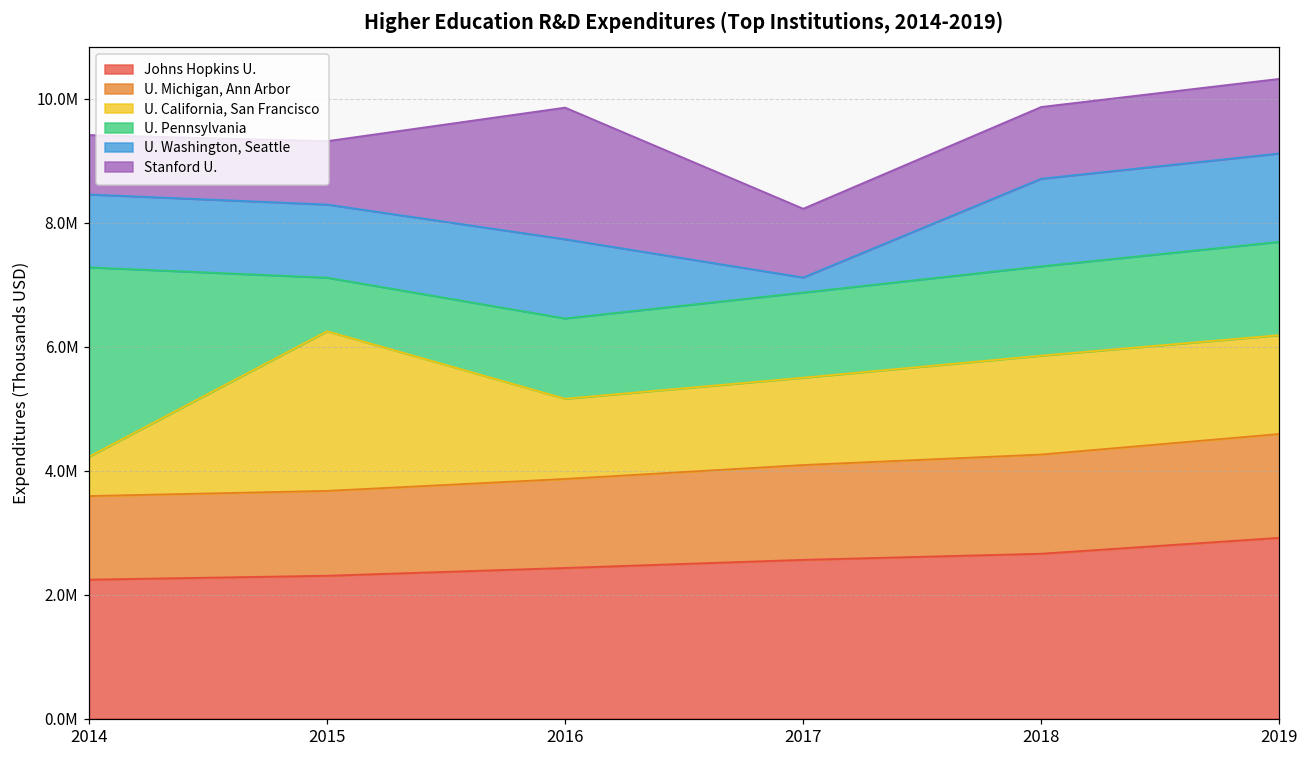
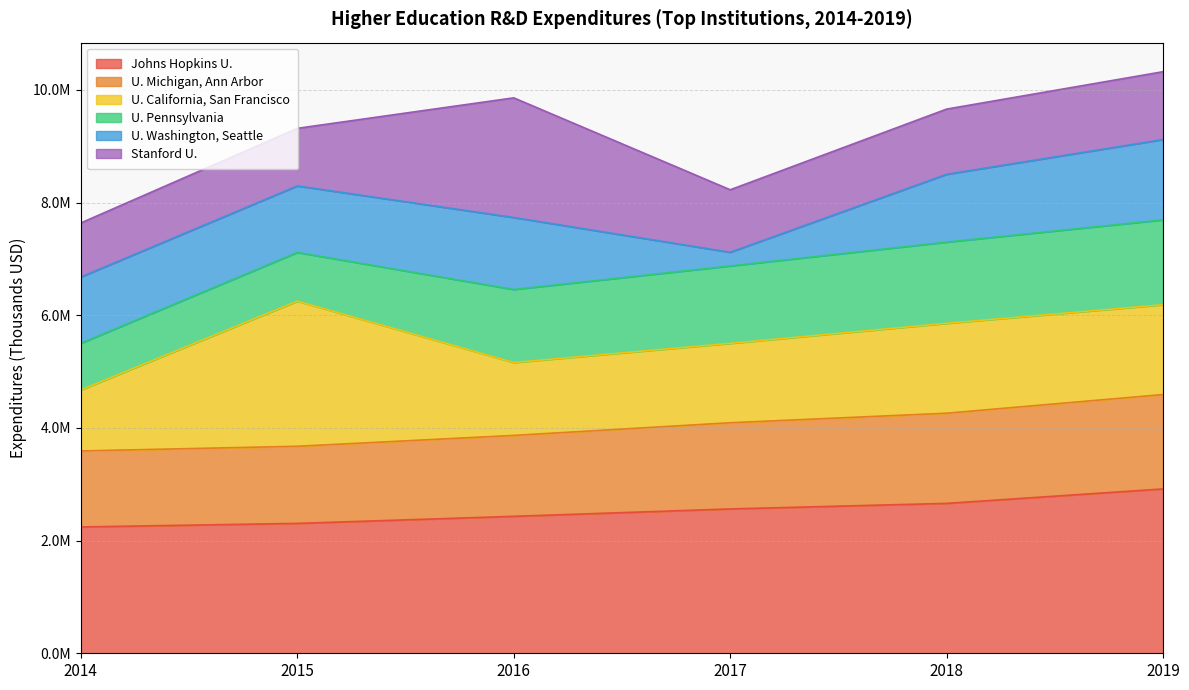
U. California, San Francisco, 2014: 600000 -> 1100000
U. Pennsylvania, 2014: 3100000 -> 800000
U. Washington, Seattle, 2018: 1400000 -> 1200000
